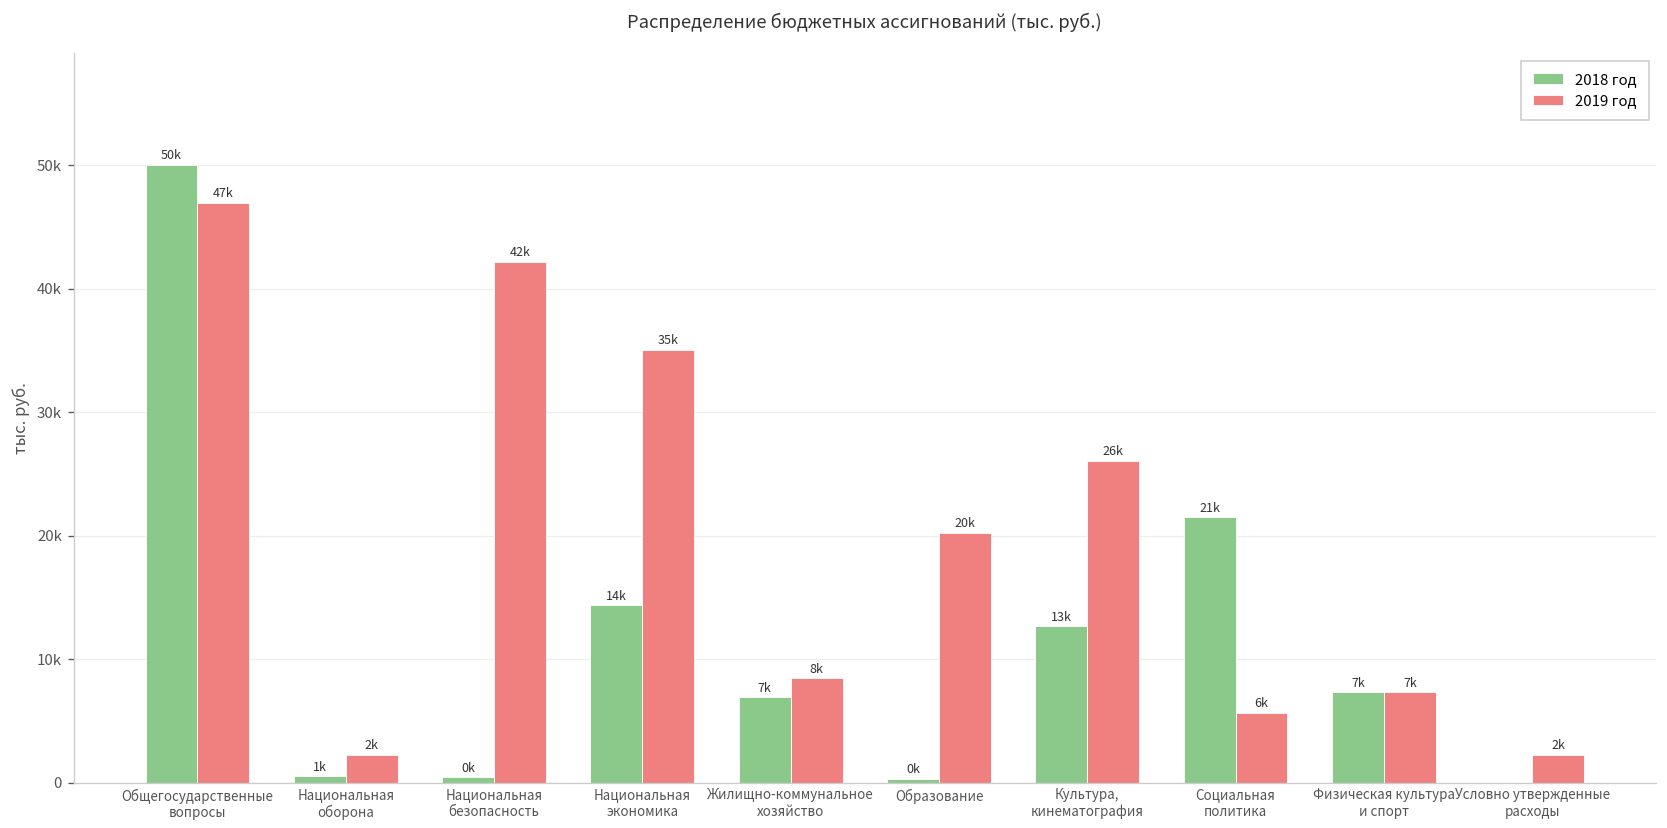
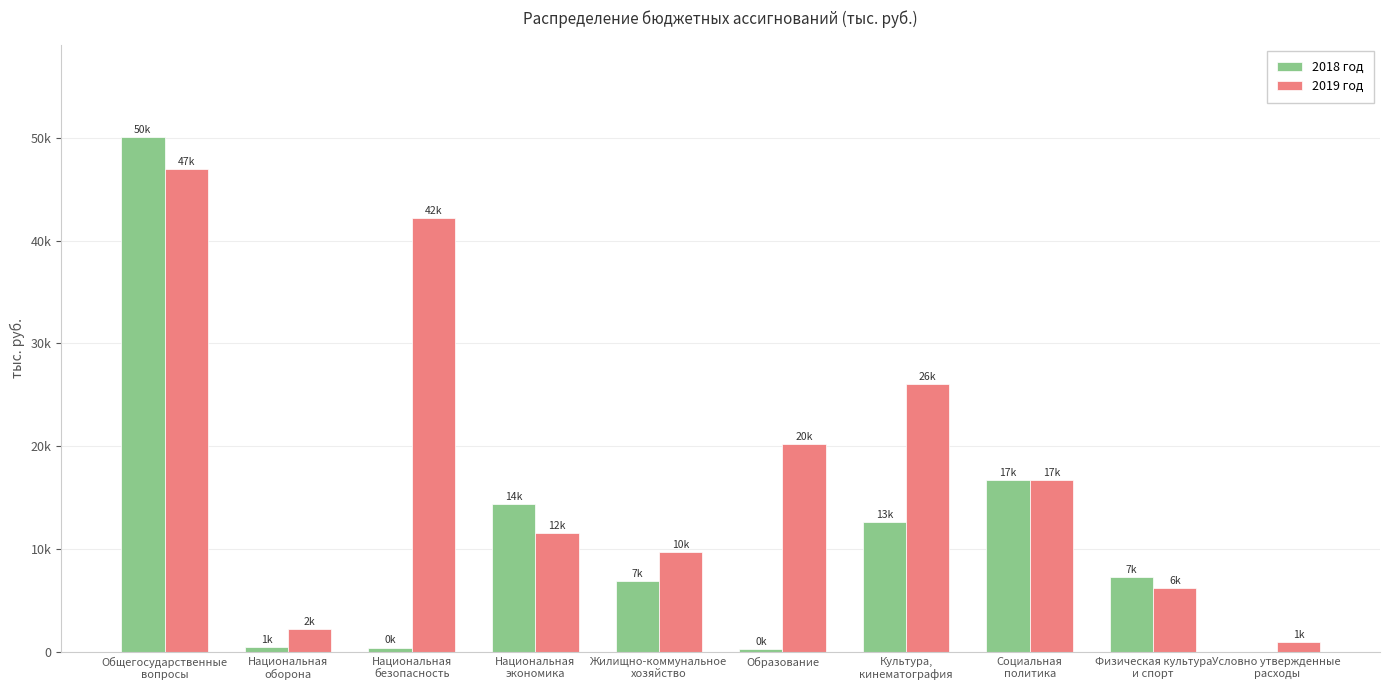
2019 год, Национальная экономика: 35k -> 12k
2019 год, Жилищно-коммунальное хозяйство: 8k -> 10k
2018 год, Социальная политика: 21k -> 17k
2019 год, Социальная политика: 6k -> 17k
2019 год, Физическая культура и спорт: 7k -> 6k
2019 год, Условно утвержденные расходы: 2k -> 1k
